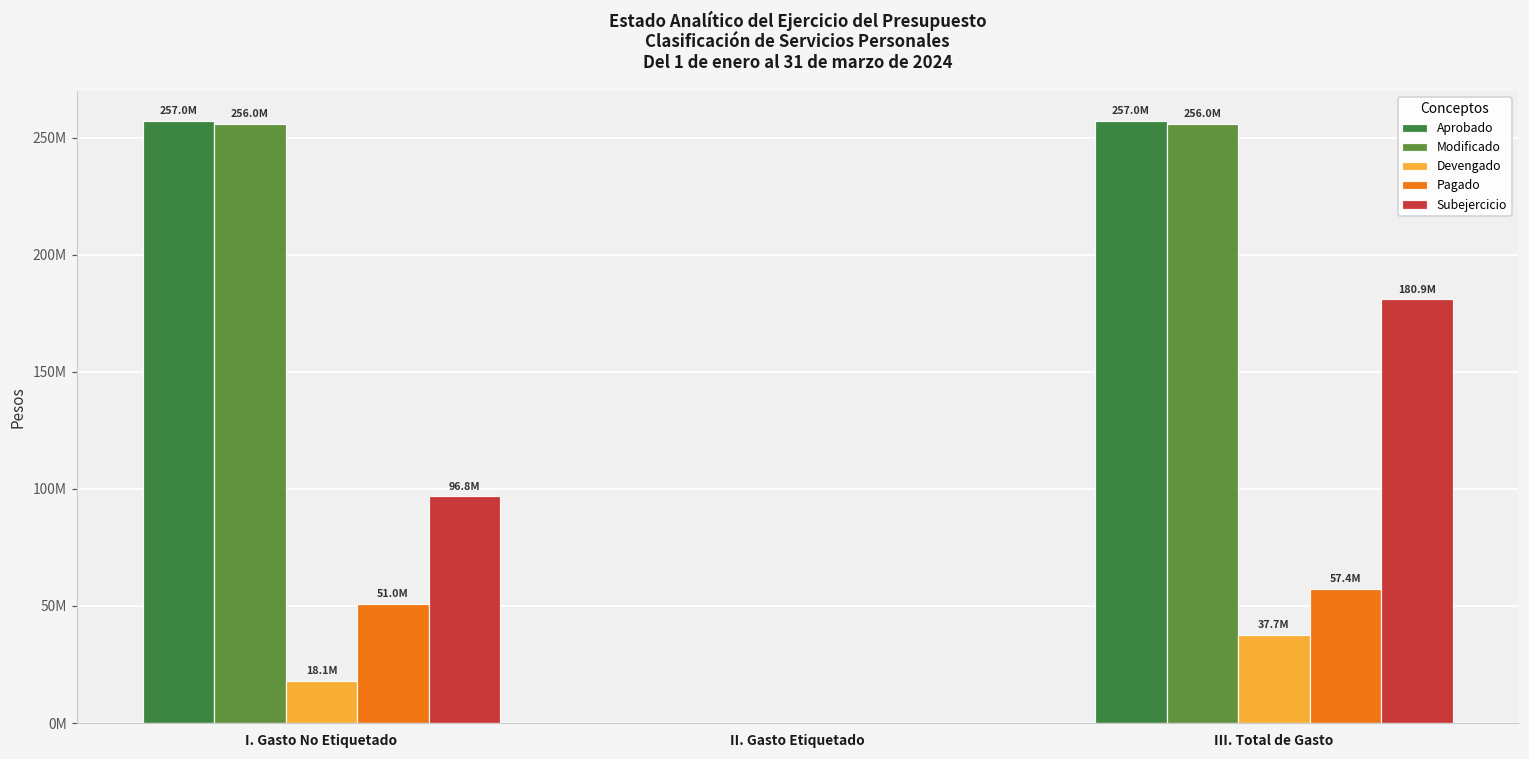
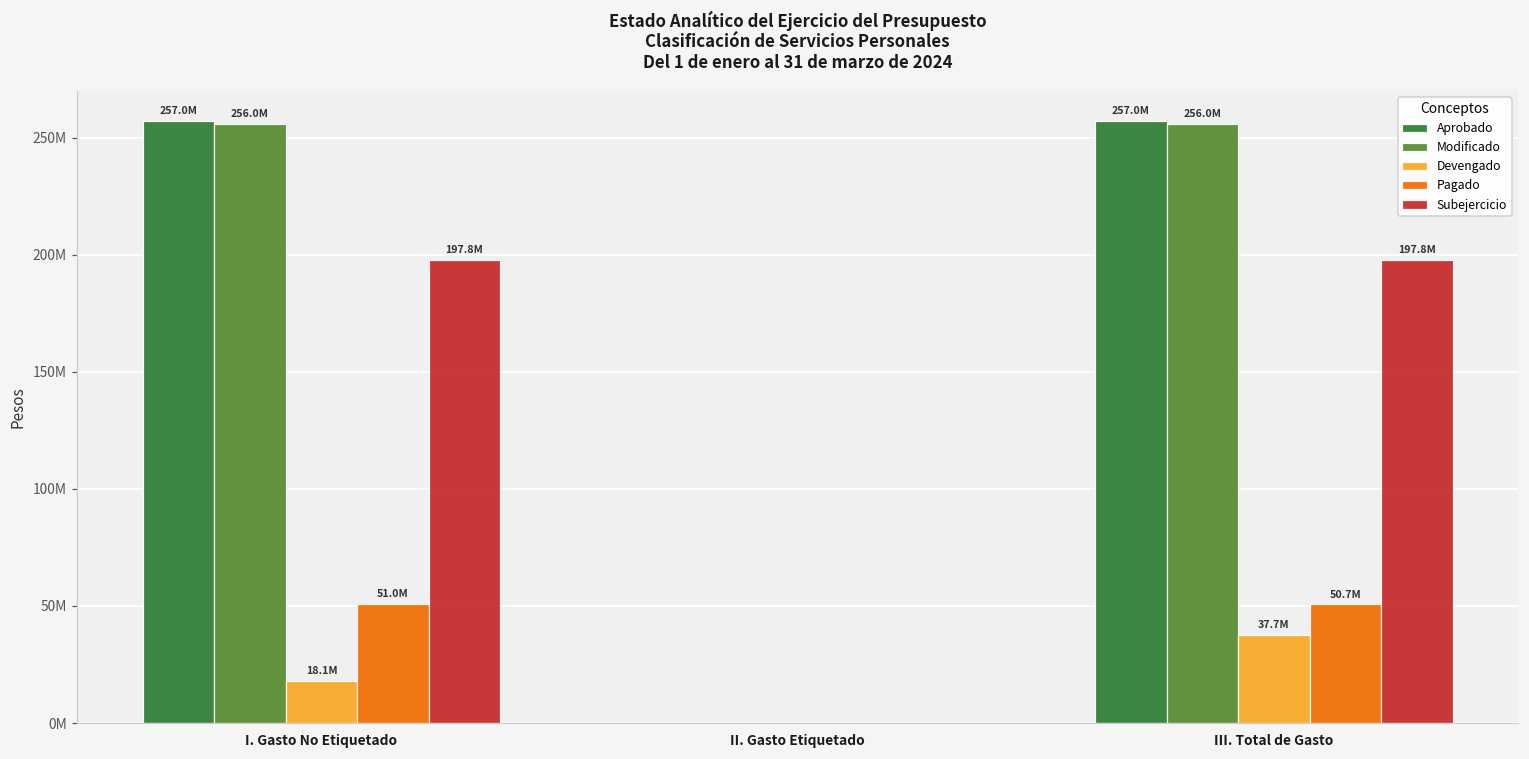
Subejercicio, I. Gasto No Etiquetado: 96.8M -> 197.8M
Pagado, III. Total de Gasto: 57.4M -> 50.7M
Subejercicio, III. Total de Gasto: 180.9M -> 197.8M
